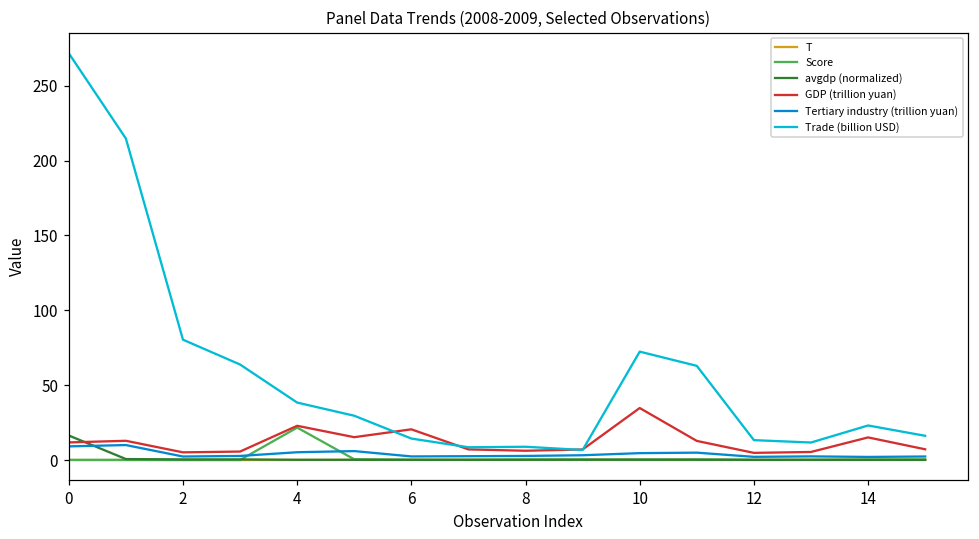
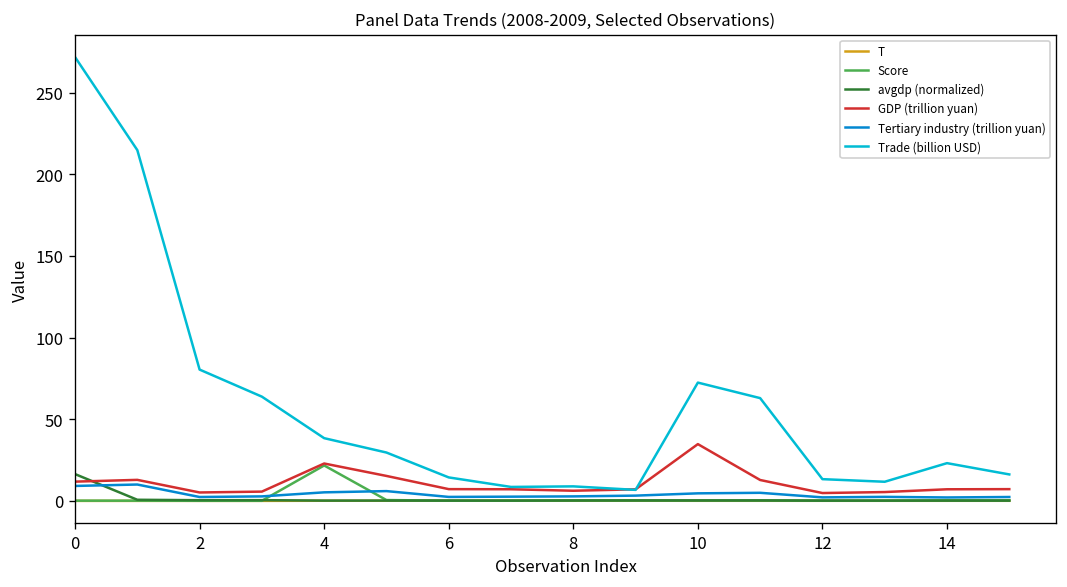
GDP (trillion yuan), 6: 21 -> 7
GDP (trillion yuan), 14: 15 -> 7
